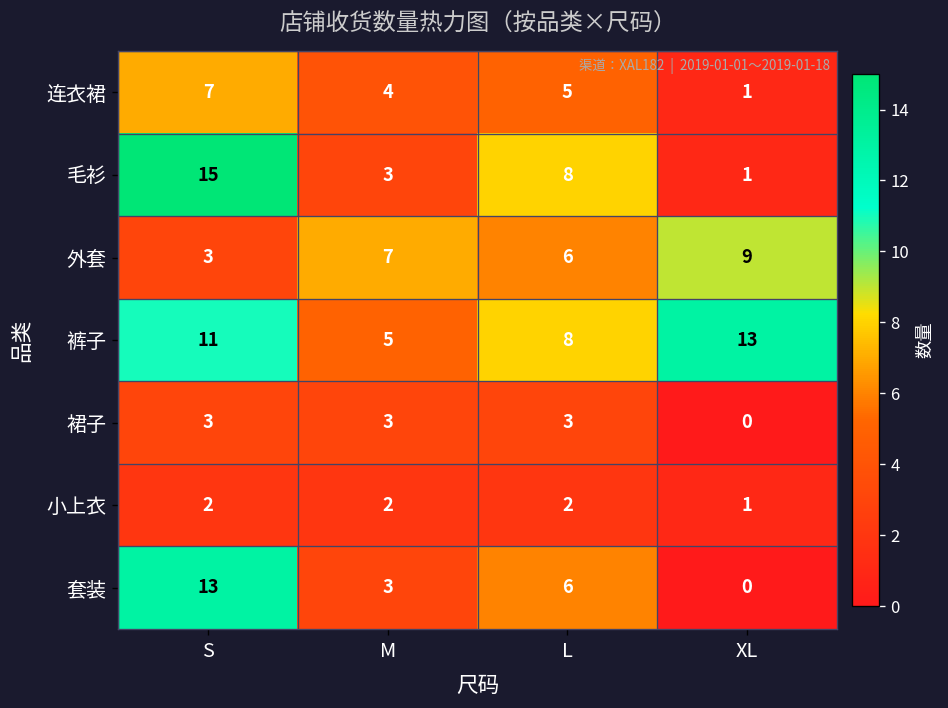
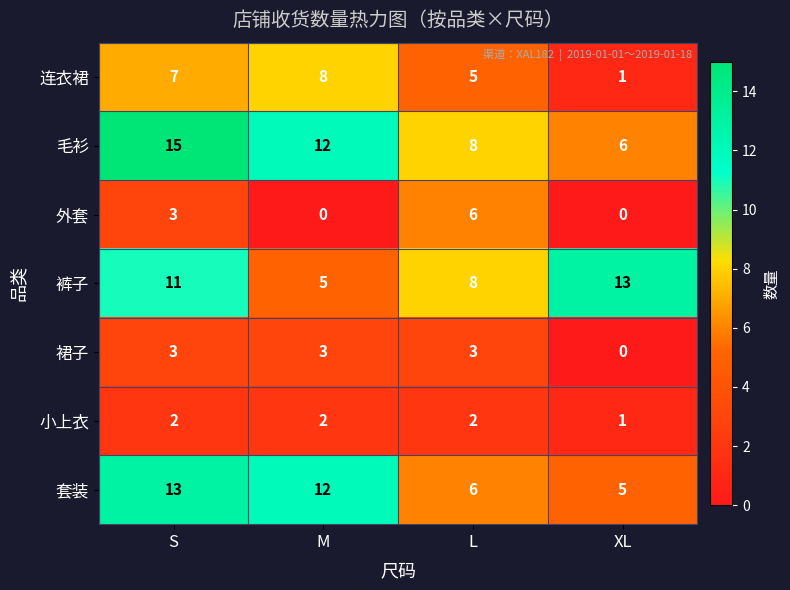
连衣裙, M: 4 -> 8
毛衫, M: 3 -> 12
毛衫, XL: 1 -> 6
外套, M: 7 -> 0
外套, XL: 9 -> 0
套装, M: 3 -> 12
套装, XL: 0 -> 5
